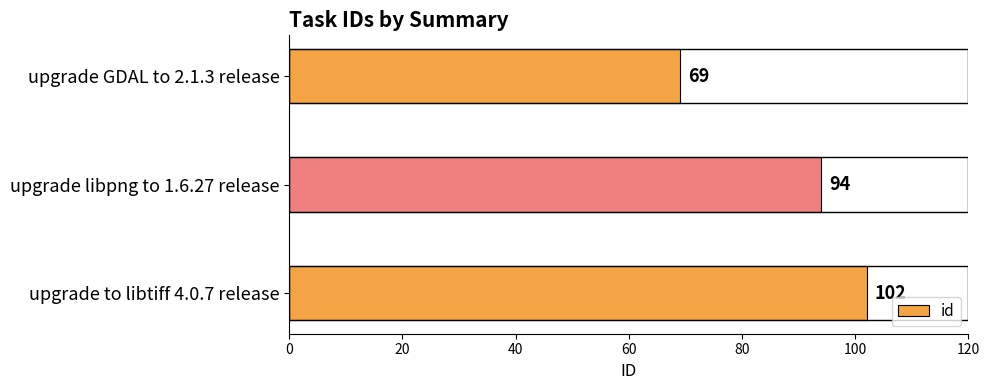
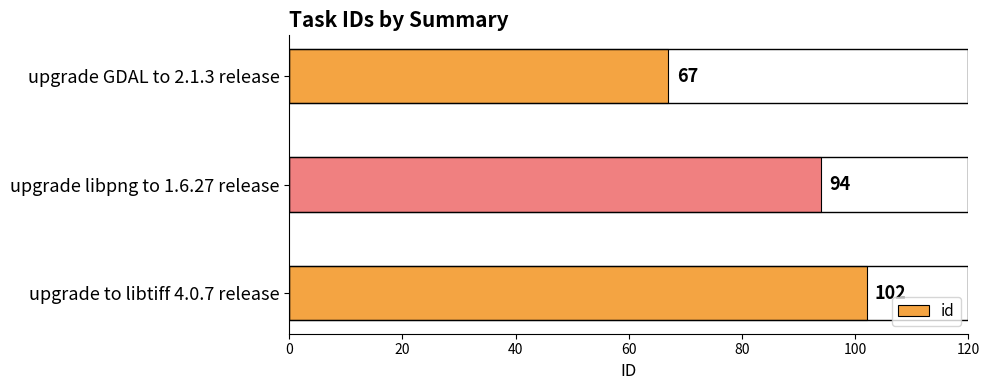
upgrade GDAL to 2.1.3 release: 69 -> 67
